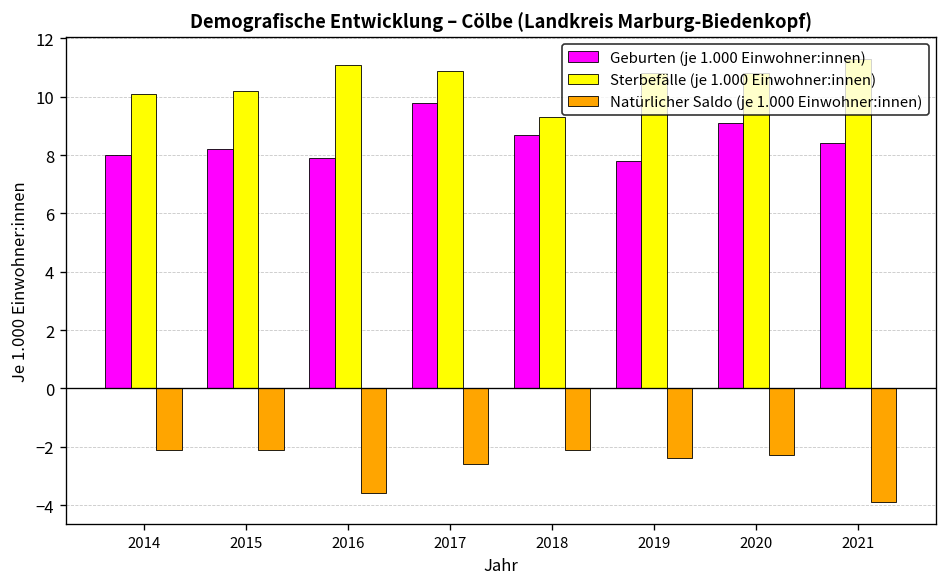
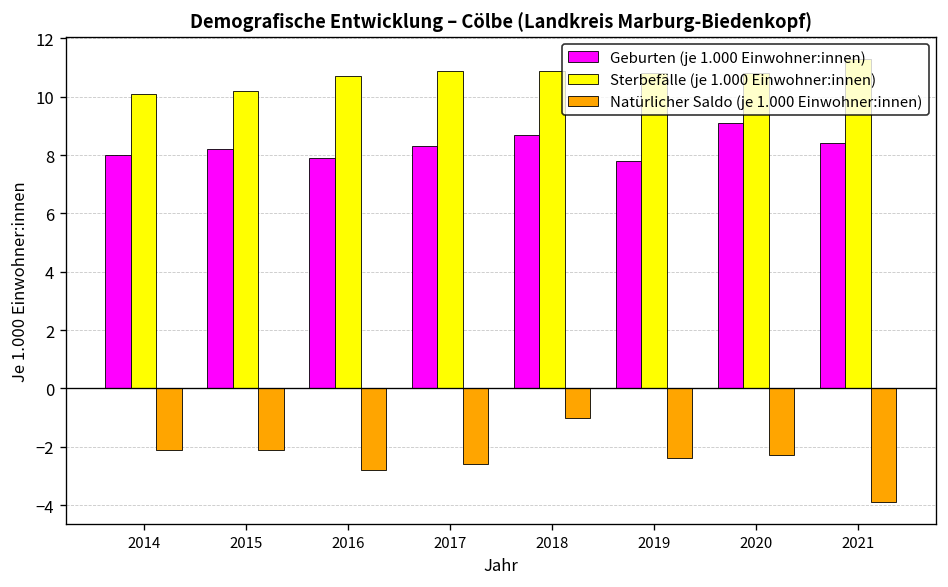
Sterbefälle (je 1.000 Einwohner:innen), 2016: 11.1 -> 10.7
Natürlicher Saldo (je 1.000 Einwohner:innen), 2016: -3.6 -> -2.8
Geburten (je 1.000 Einwohner:innen), 2017: 9.8 -> 8.3
Sterbefälle (je 1.000 Einwohner:innen), 2018: 9.3 -> 10.9
Natürlicher Saldo (je 1.000 Einwohner:innen), 2018: -2.1 -> -1.0
